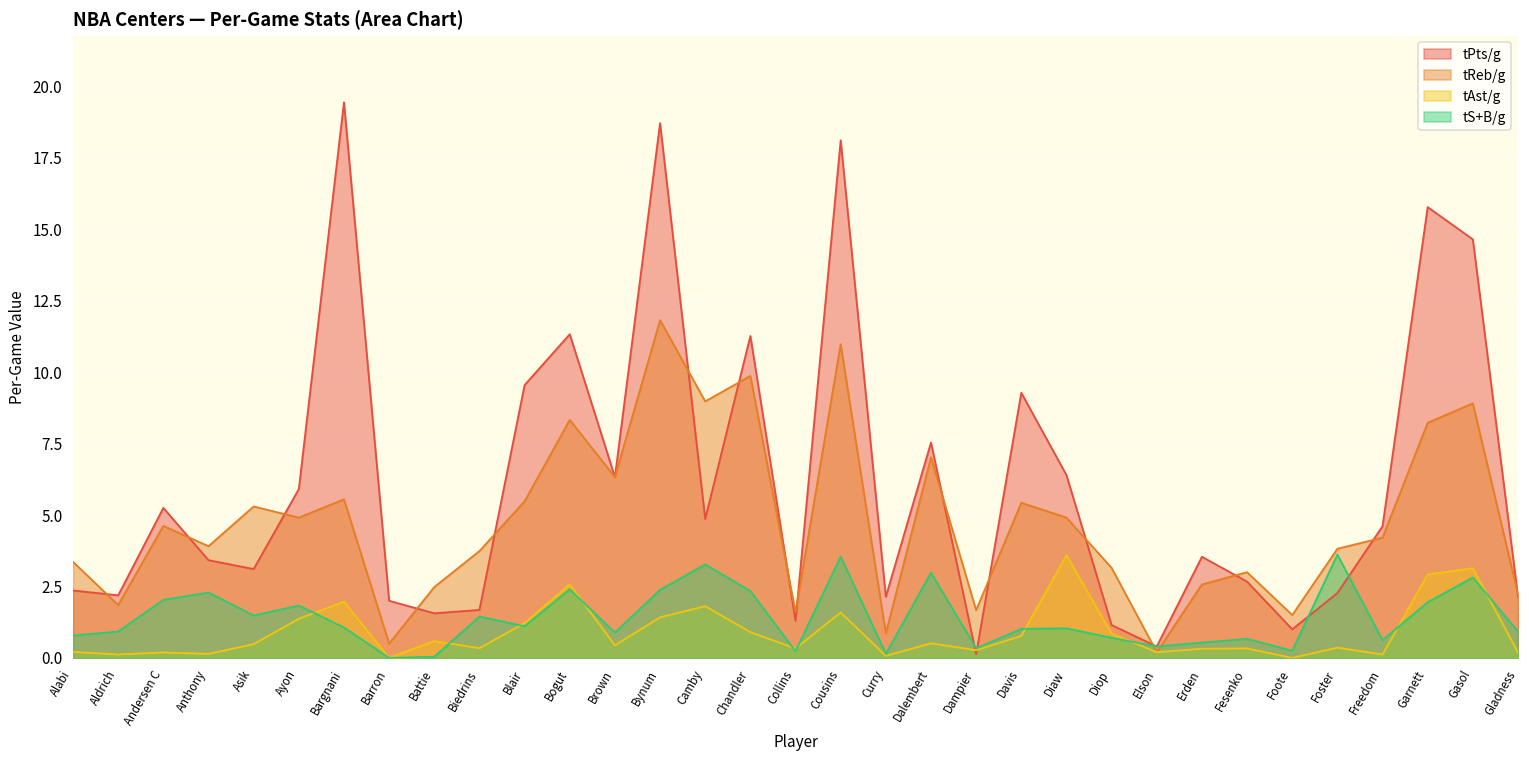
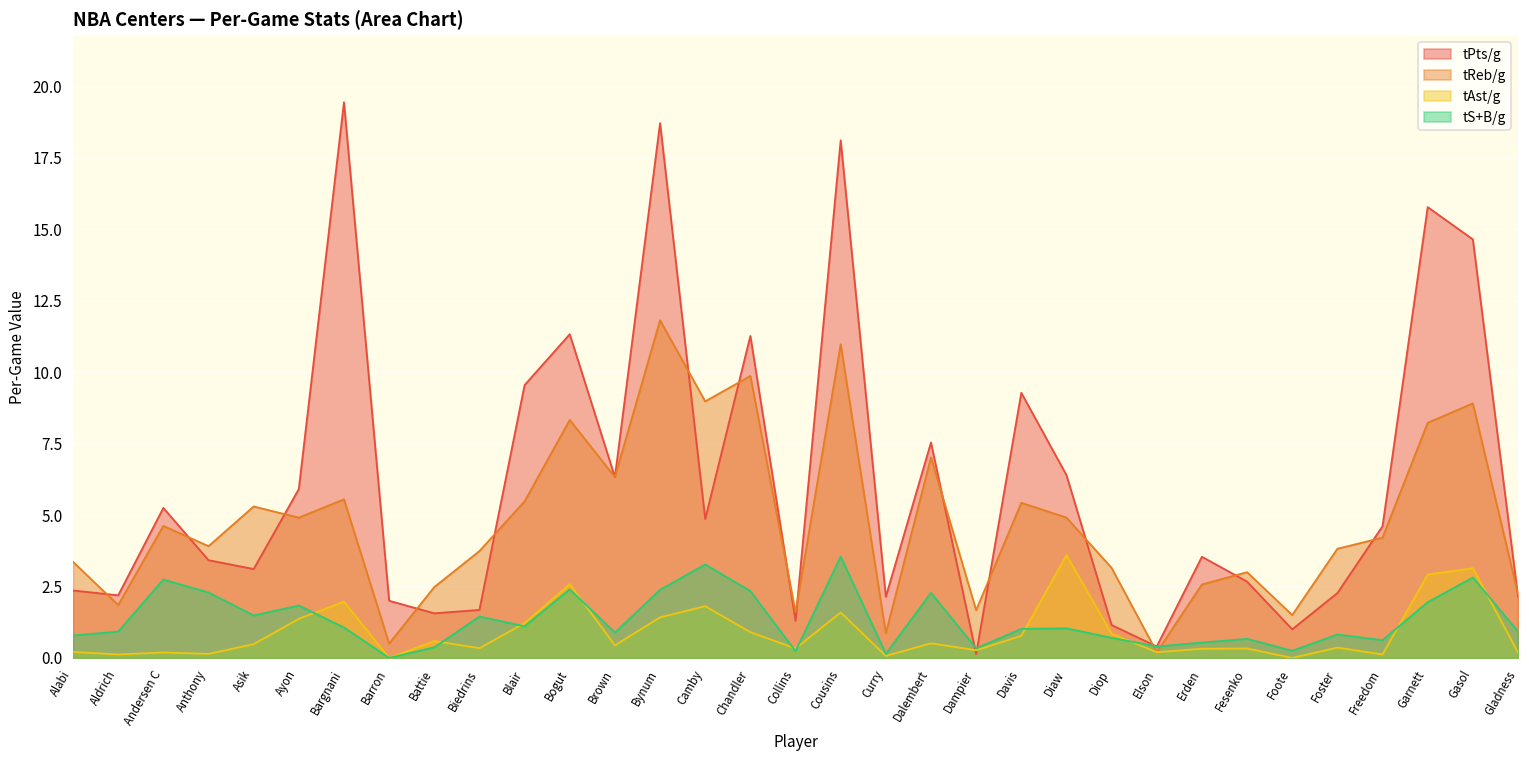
tS+B/g, Andersen C: 2.0 -> 2.7
tS+B/g, Battie: 0.0 -> 0.4
tS+B/g, Dalembert: 3.0 -> 2.3
tS+B/g, Foster: 3.6 -> 0.8
